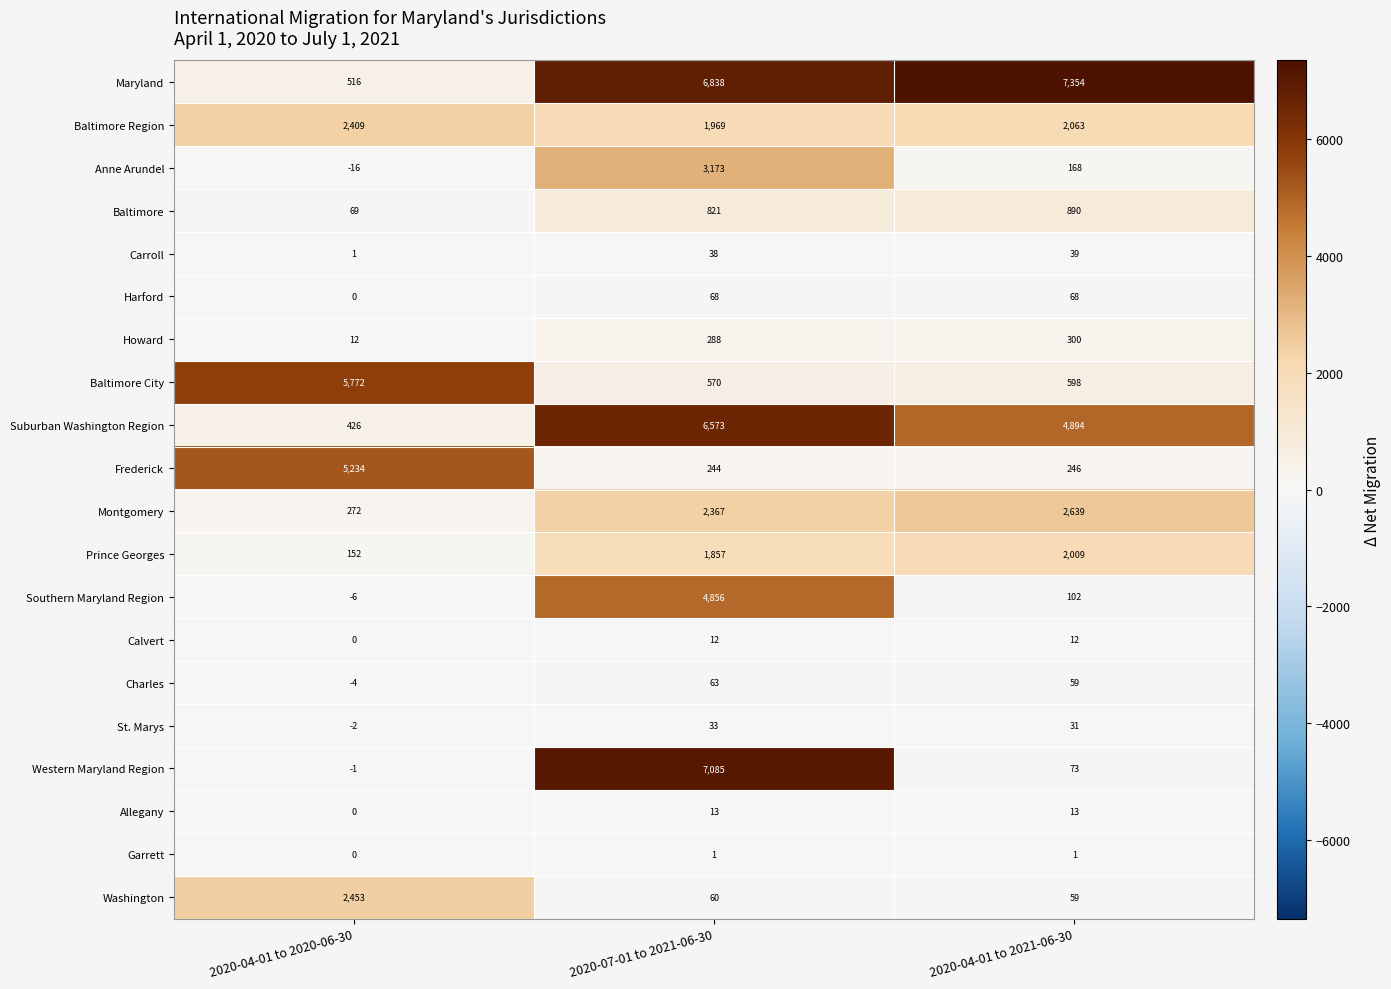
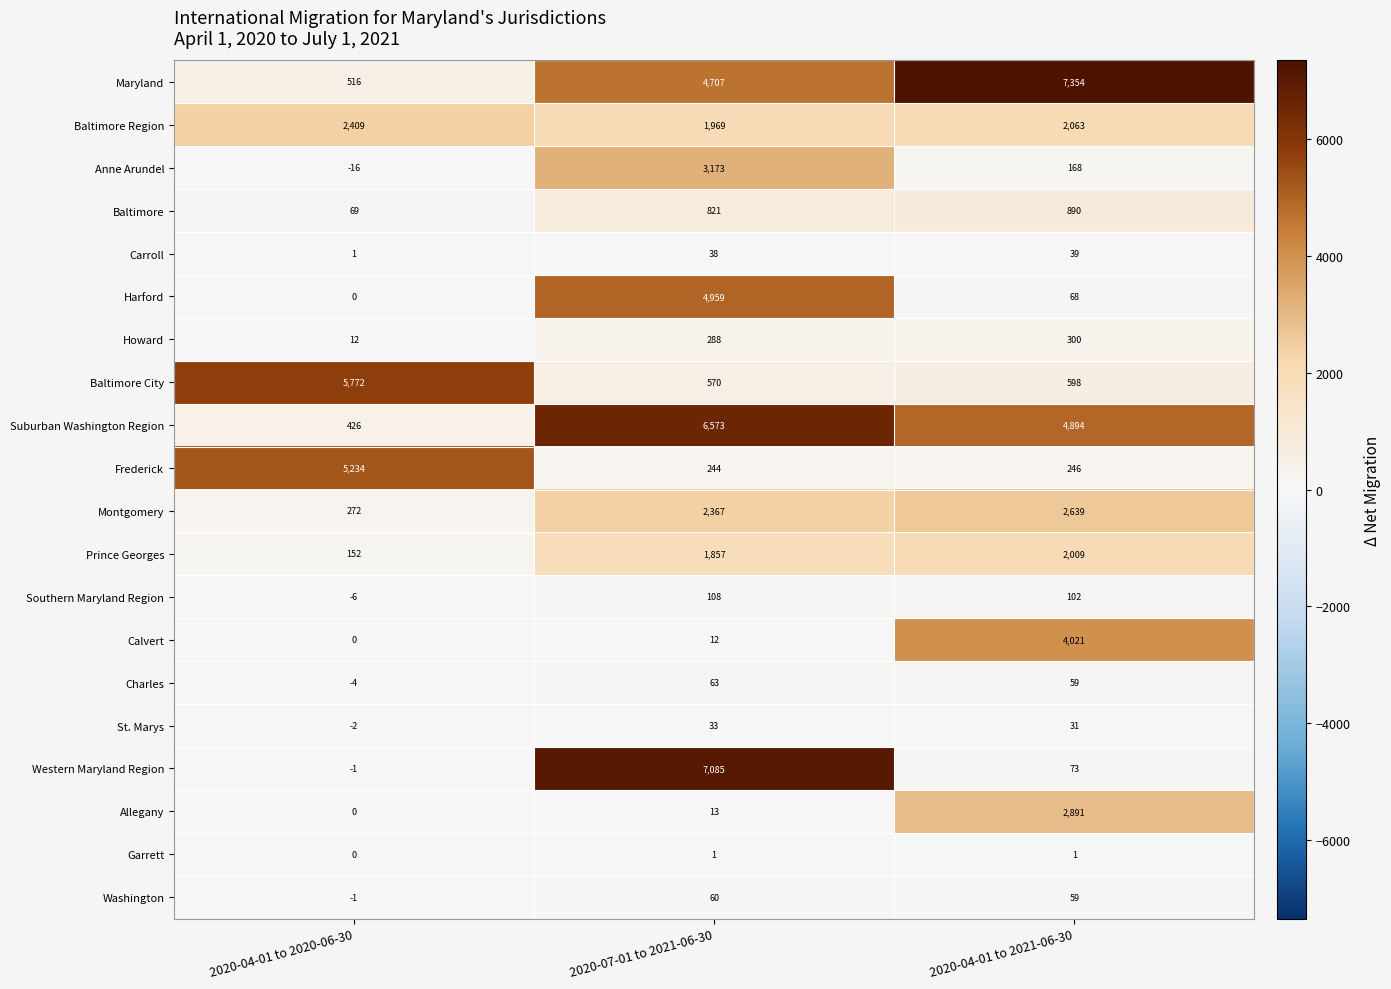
Maryland, 2020-07-01 to 2021-06-30: 6,838 -> 4,707
Harford, 2020-07-01 to 2021-06-30: 68 -> 4,959
Southern Maryland Region, 2020-07-01 to 2021-06-30: 4,856 -> 108
Calvert, 2020-04-01 to 2021-06-30: 12 -> 4,021
Allegany, 2020-04-01 to 2021-06-30: 13 -> 2,891
Washington, 2020-04-01 to 2020-06-30: 2,453 -> -1
